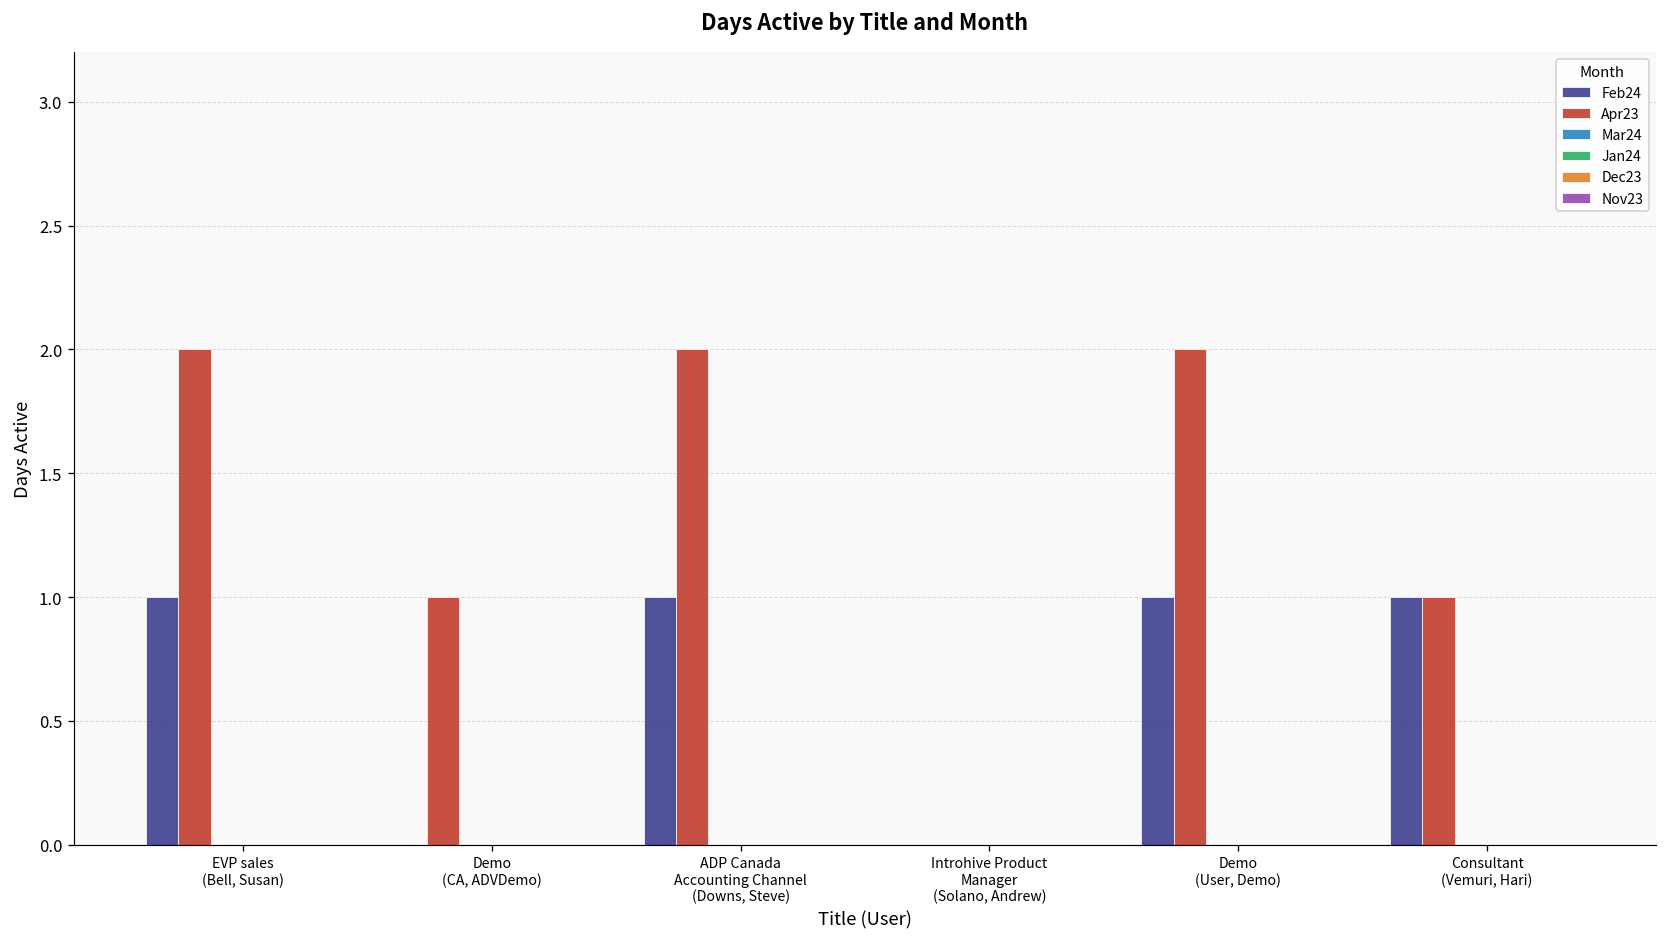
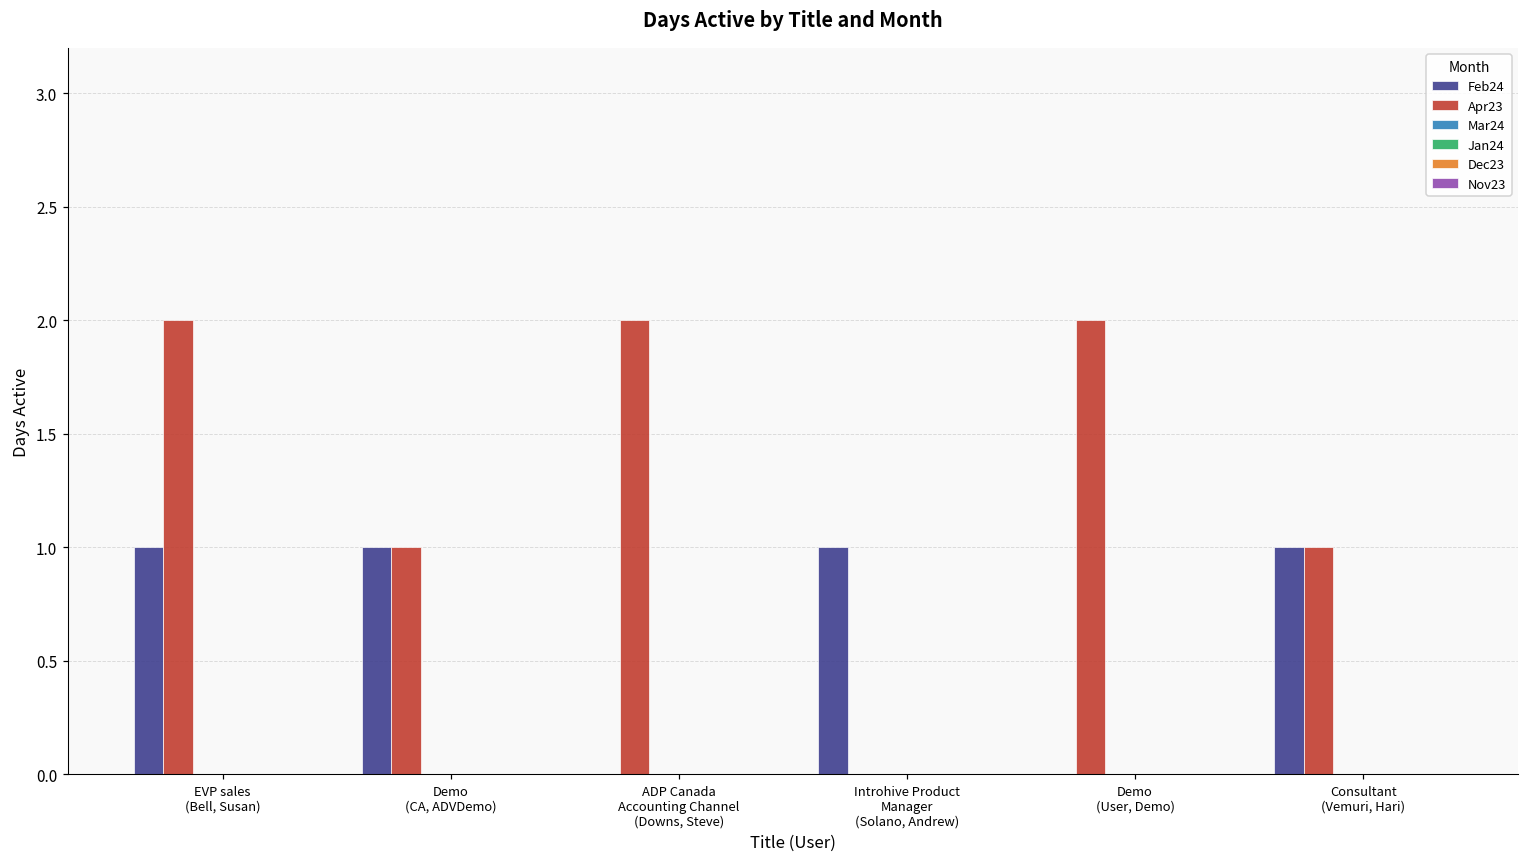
Feb24, Demo (CA, ADVDemo): 0 -> 1
Feb24, ADP Canada Accounting Channel (Downs, Steve): 1 -> 0
Feb24, Introhive Product Manager (Solano, Andrew): 0 -> 1
Feb24, Demo (User, Demo): 1 -> 0
